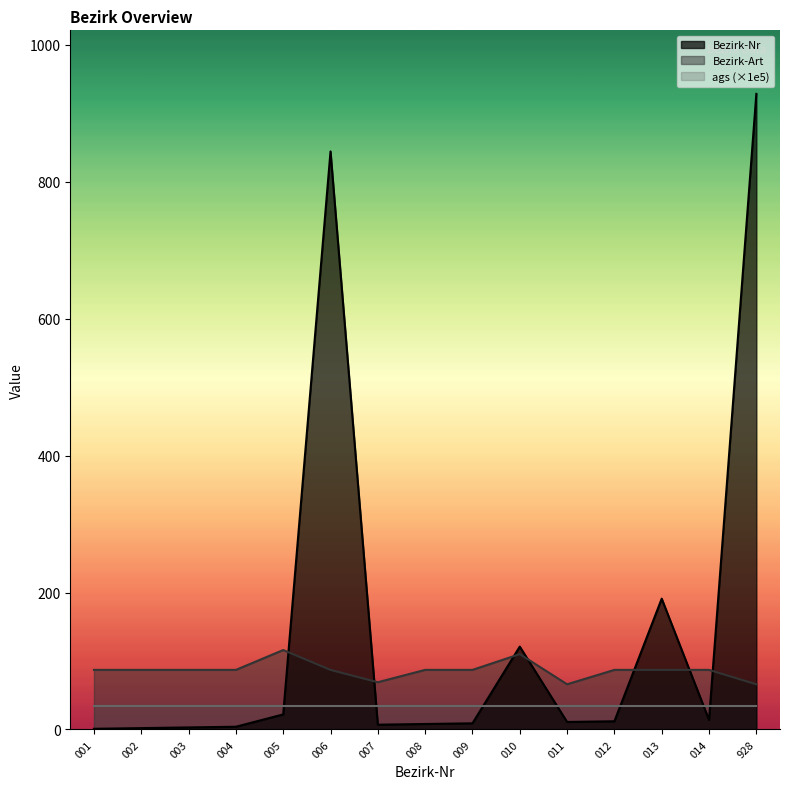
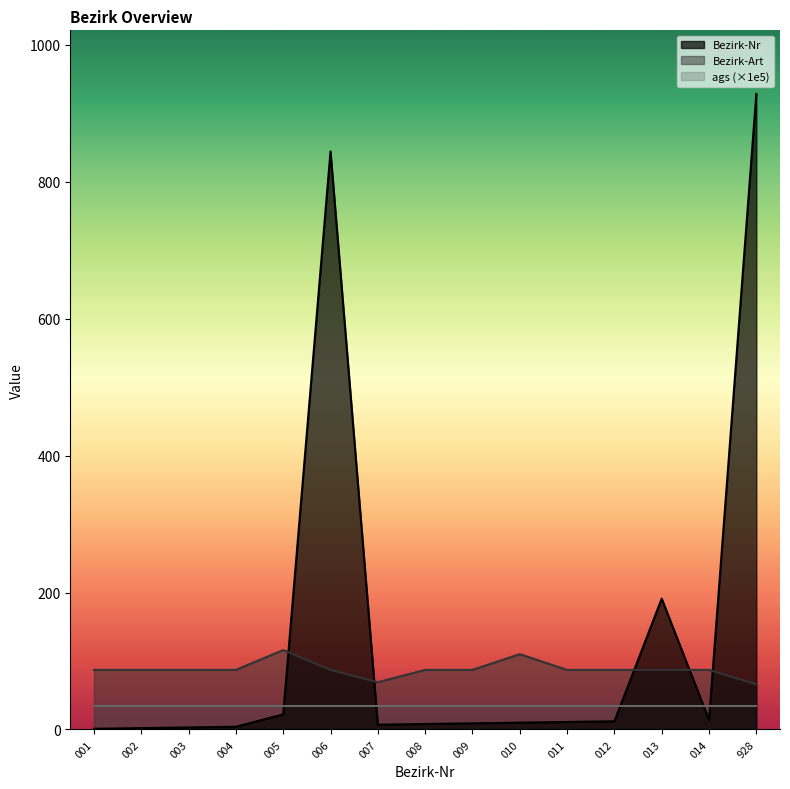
Bezirk-Nr, 010: 120 -> 10
Bezirk-Art, 011: 70 -> 90
